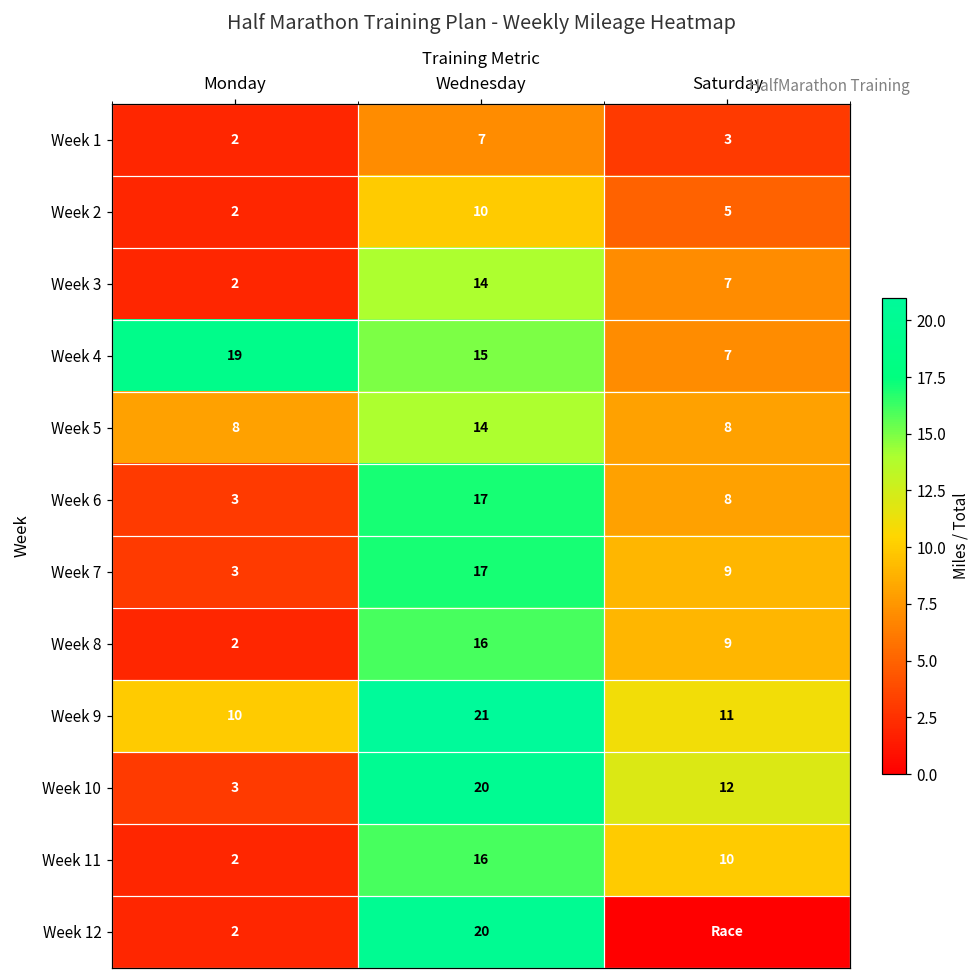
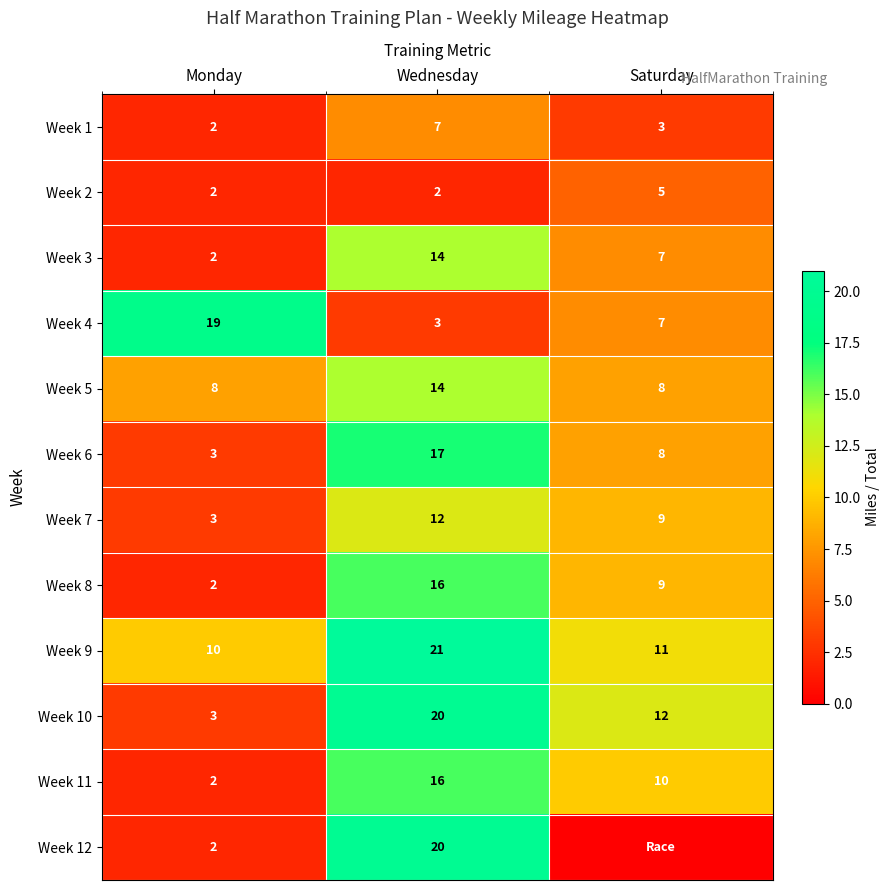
Week 2, Wednesday: 10 -> 2
Week 4, Wednesday: 15 -> 3
Week 7, Wednesday: 17 -> 12
